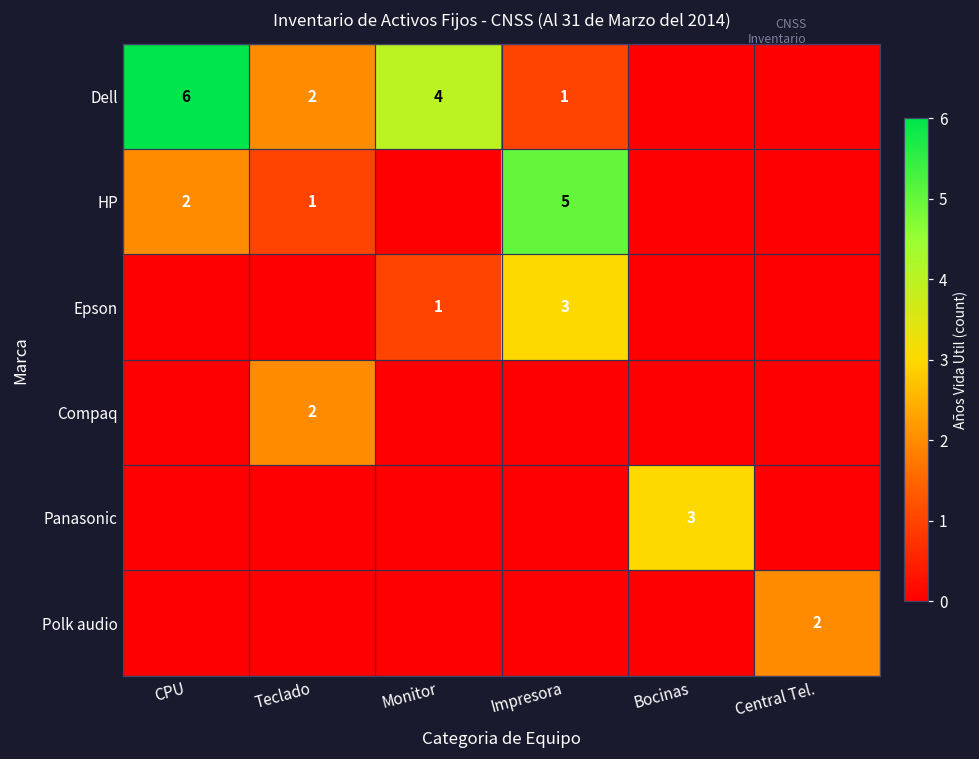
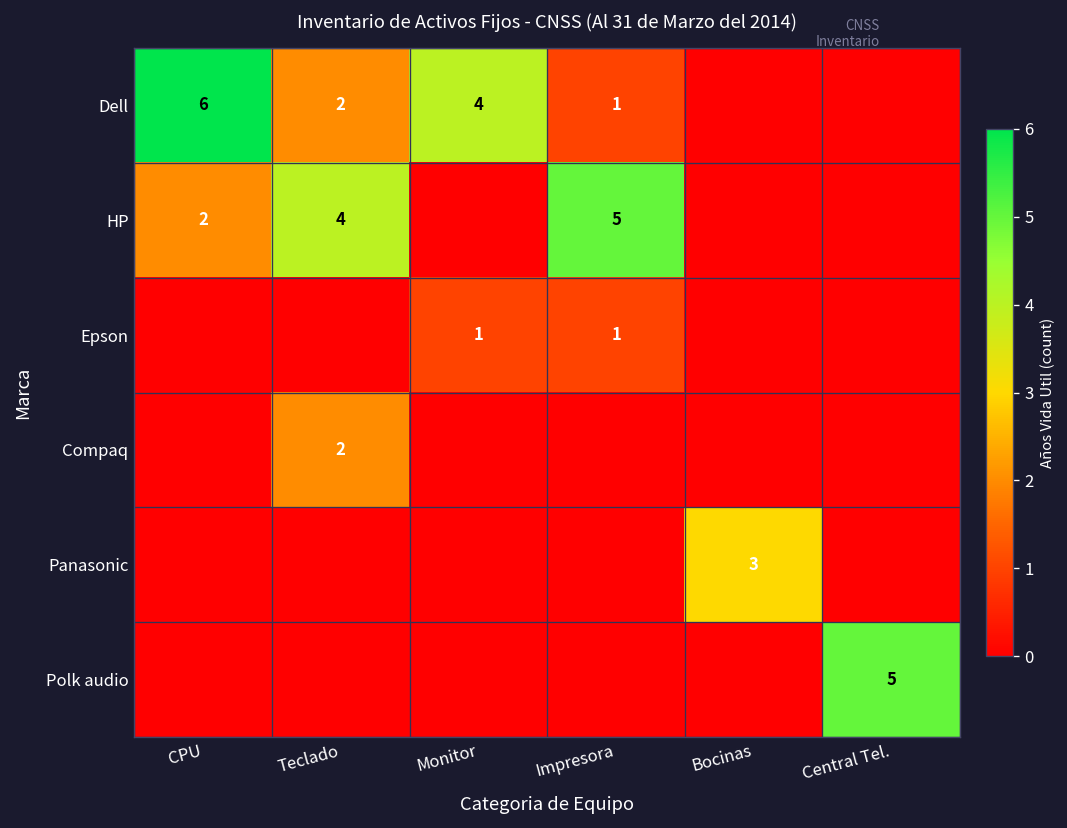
HP, Teclado: 1 -> 4
Epson, Impresora: 3 -> 1
Polk audio, Central Tel.: 2 -> 5
